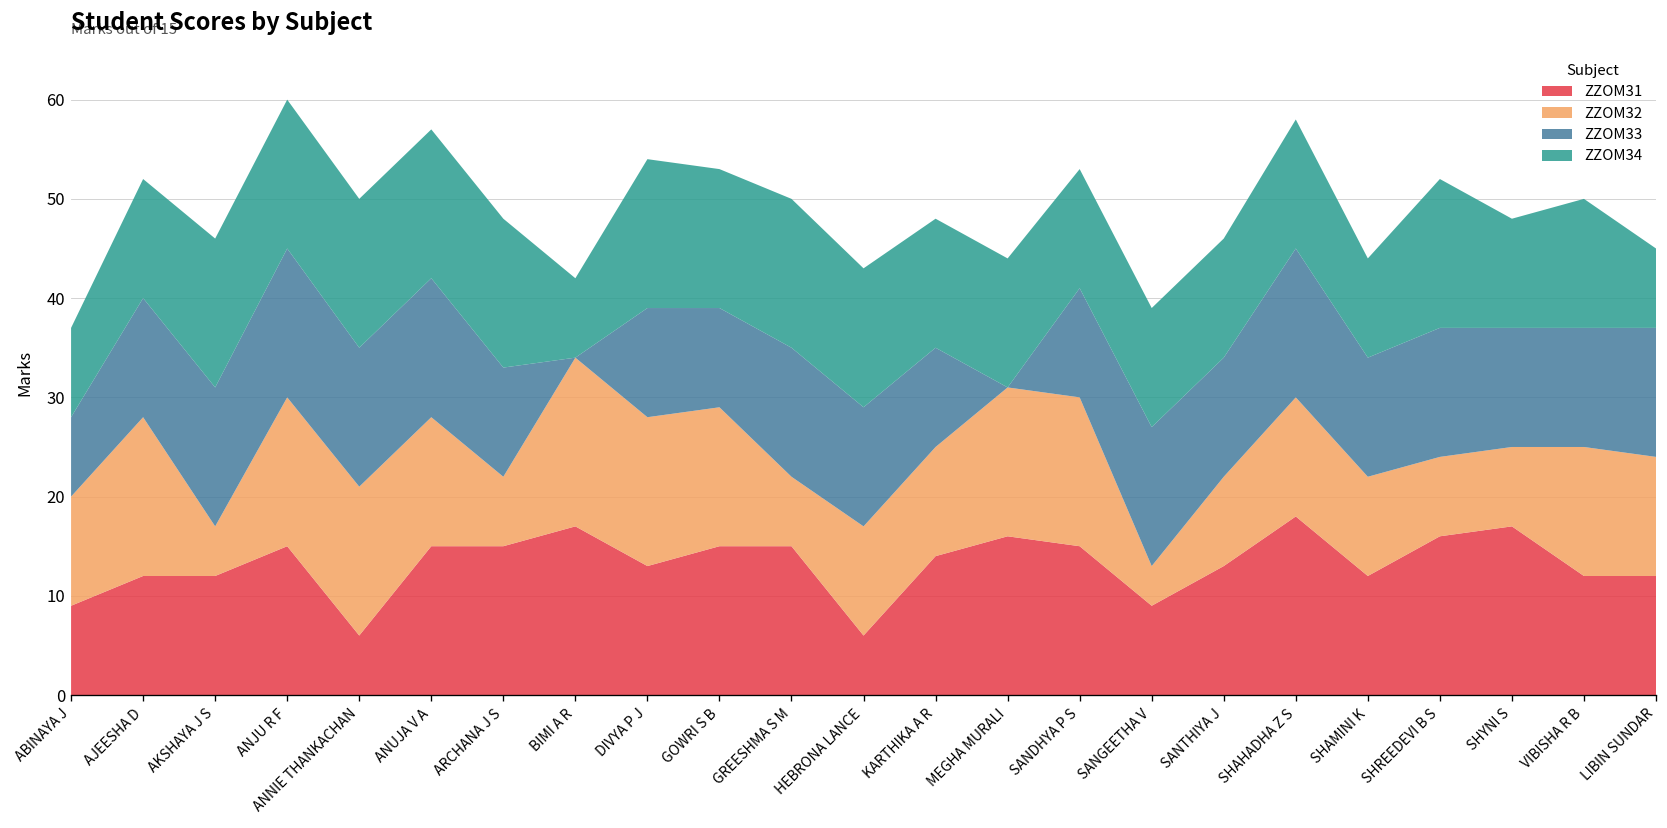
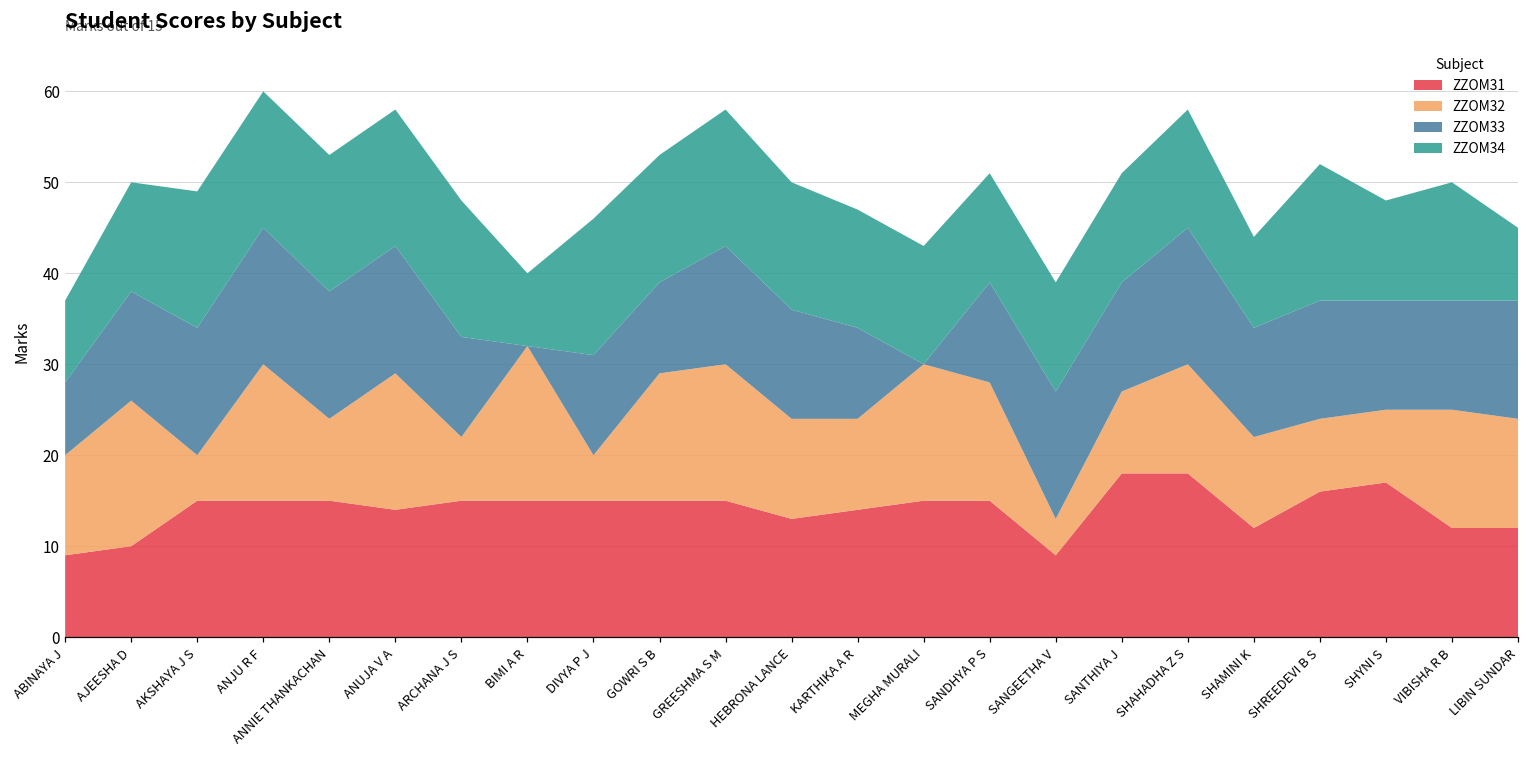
ZZOM31, AJEESHA D: 12 -> 10
ZZOM31, AKSHAYA J S: 12 -> 15
ZZOM31, ANNIE THANKACHAN: 6 -> 15
ZZOM32, ANNIE THANKACHAN: 15 -> 9
ZZOM31, ANUJA V A: 15 -> 14
ZZOM32, ANUJA V A: 13 -> 15
ZZOM31, BIMI A R: 17 -> 15
ZZOM31, DIVYA P J: 13 -> 15
ZZOM32, DIVYA P J: 15 -> 5
ZZOM32, GREESHMA S M: 7 -> 15
ZZOM31, HEBRONA LANCE: 6 -> 13
ZZOM32, KARTHIKA A R: 11 -> 10
ZZOM31, MEGHA MURALI: 16 -> 15
ZZOM32, SANDHYA P S: 15 -> 13
ZZOM31, SANTHIYA J: 13 -> 18
